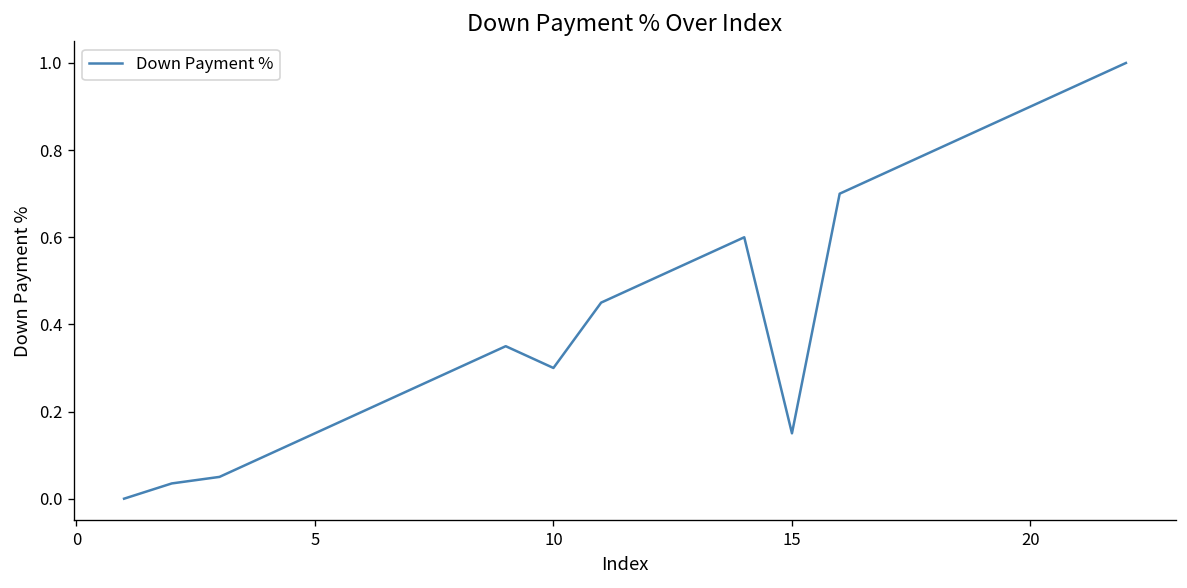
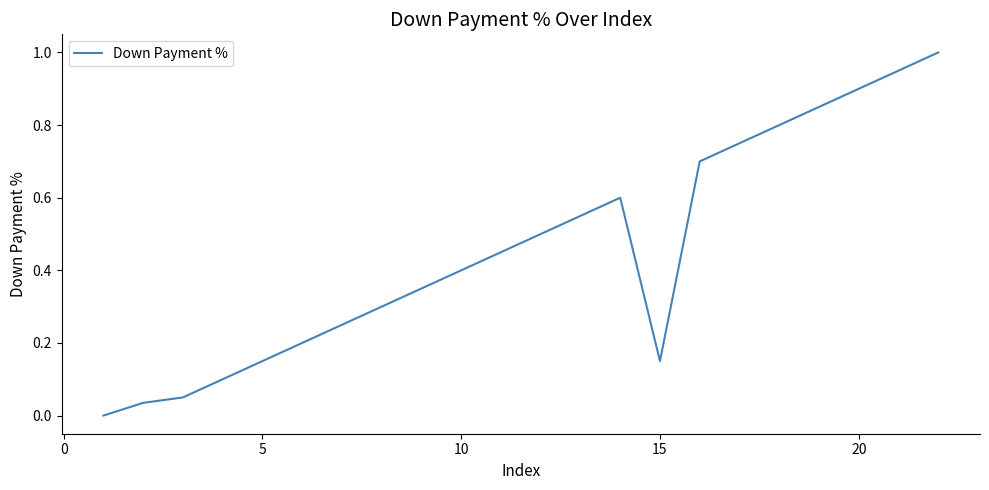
10: 0.3 -> 0.4
